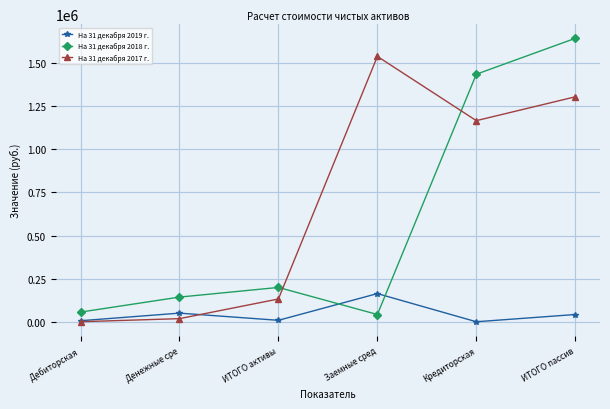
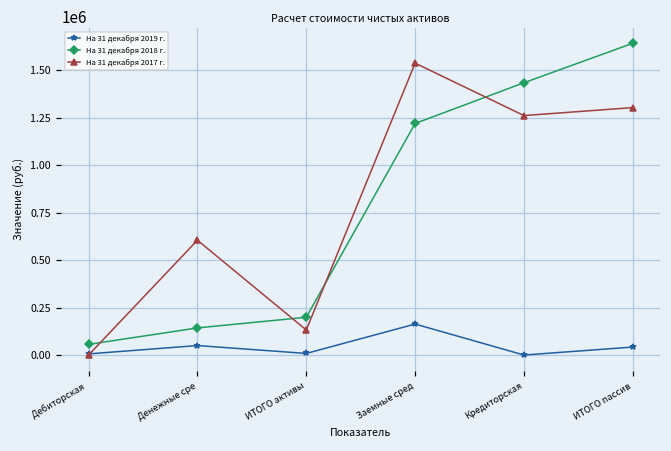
На 31 декабря 2017 г., Денежные сре: 20000 -> 610000
На 31 декабря 2018 г., Заемные сред: 40000 -> 1220000
На 31 декабря 2017 г., Кредиторская: 1170000 -> 1260000
